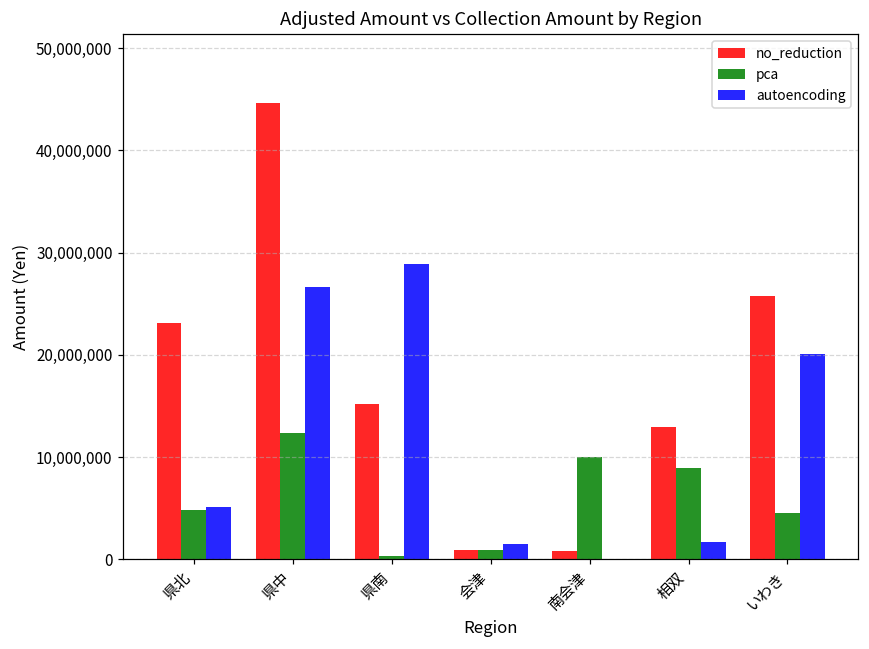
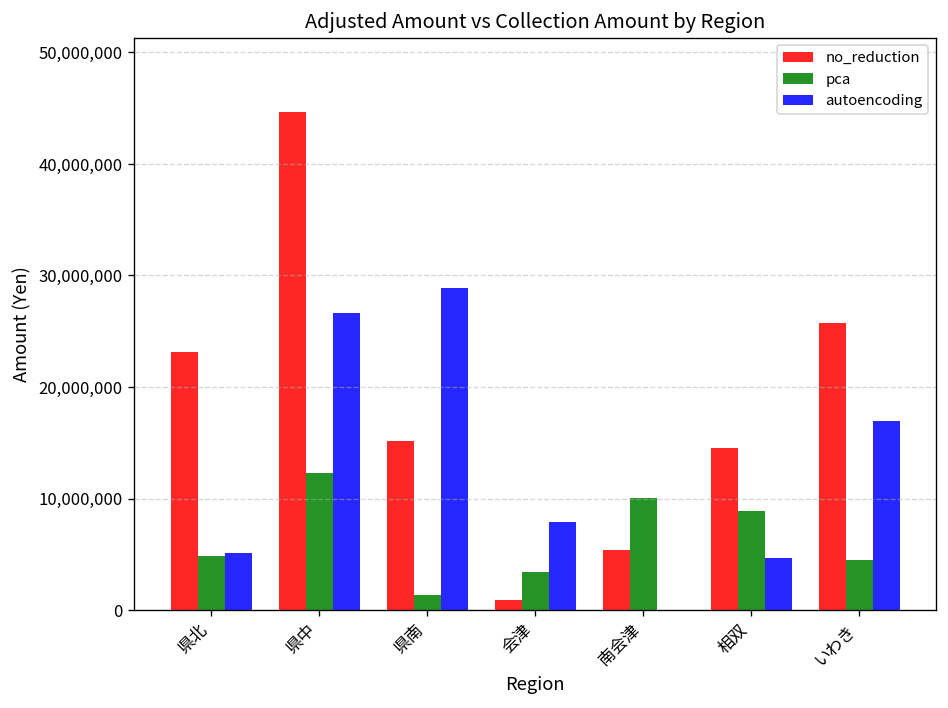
pca, 県南: 0 -> 1,000,000
pca, 会津: 1,000,000 -> 3,000,000
autoencoding, 会津: 1,000,000 -> 8,000,000
no_reduction, 南会津: 1,000,000 -> 5,000,000
no_reduction, 相双: 13,000,000 -> 15,000,000
autoencoding, 相双: 2,000,000 -> 5,000,000
autoencoding, いわき: 20,000,000 -> 17,000,000
